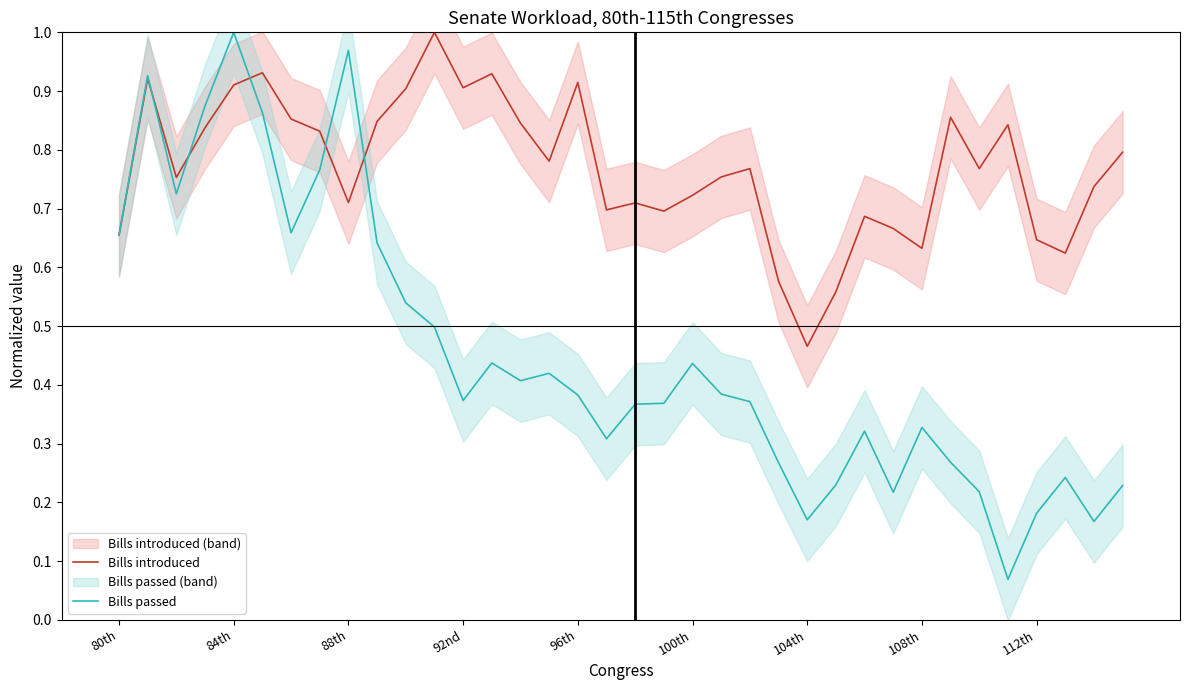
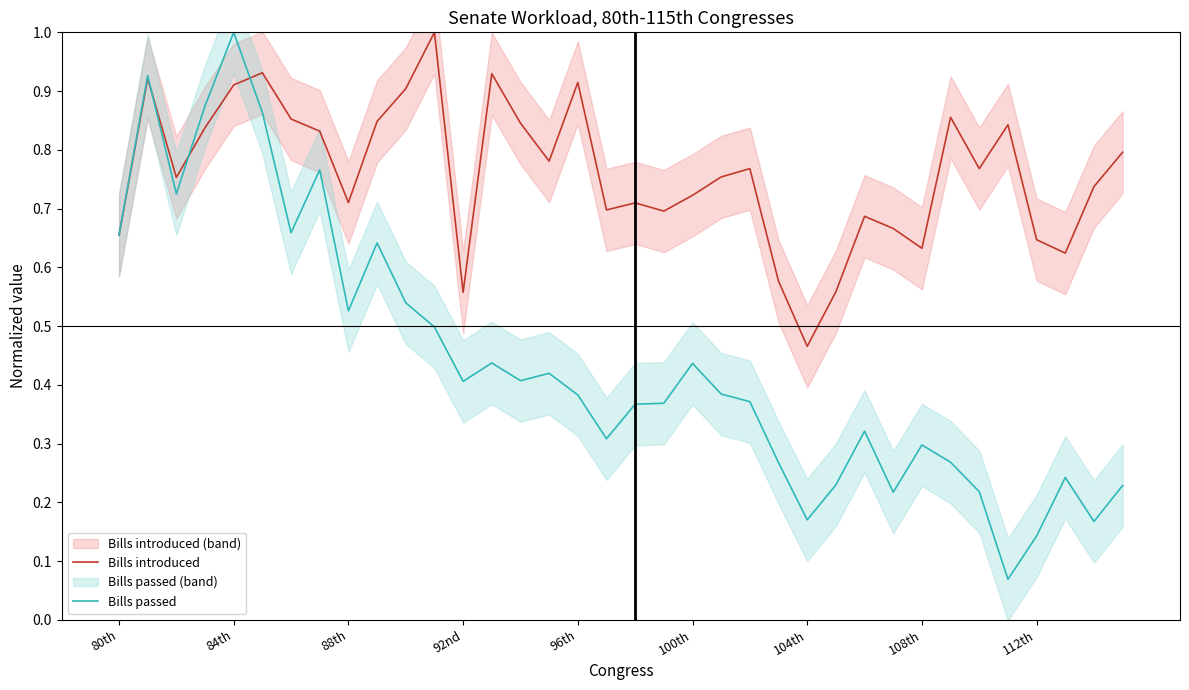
Bills passed, 88th: 0.97 -> 0.53
Bills introduced, 92nd: 0.91 -> 0.56
Bills passed, 92nd: 0.37 -> 0.41
Bills passed, 108th: 0.33 -> 0.30
Bills passed, 112th: 0.18 -> 0.14
